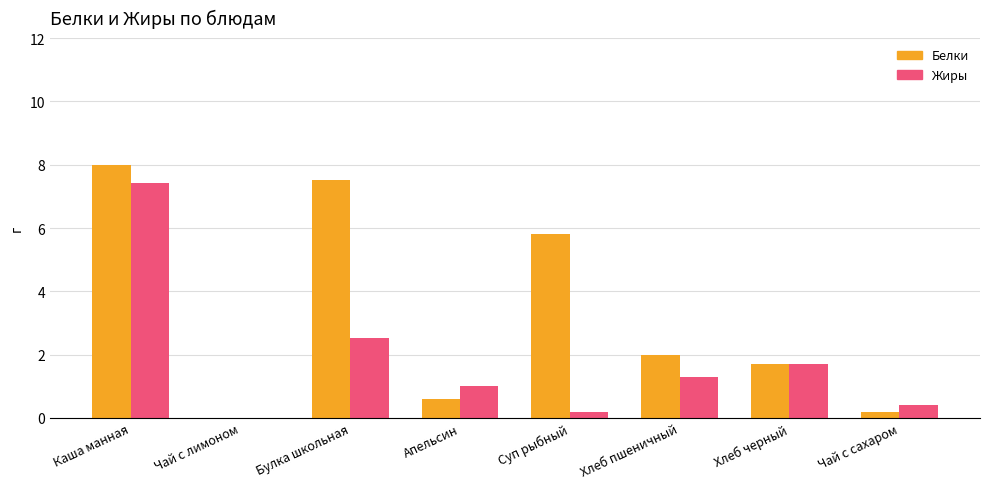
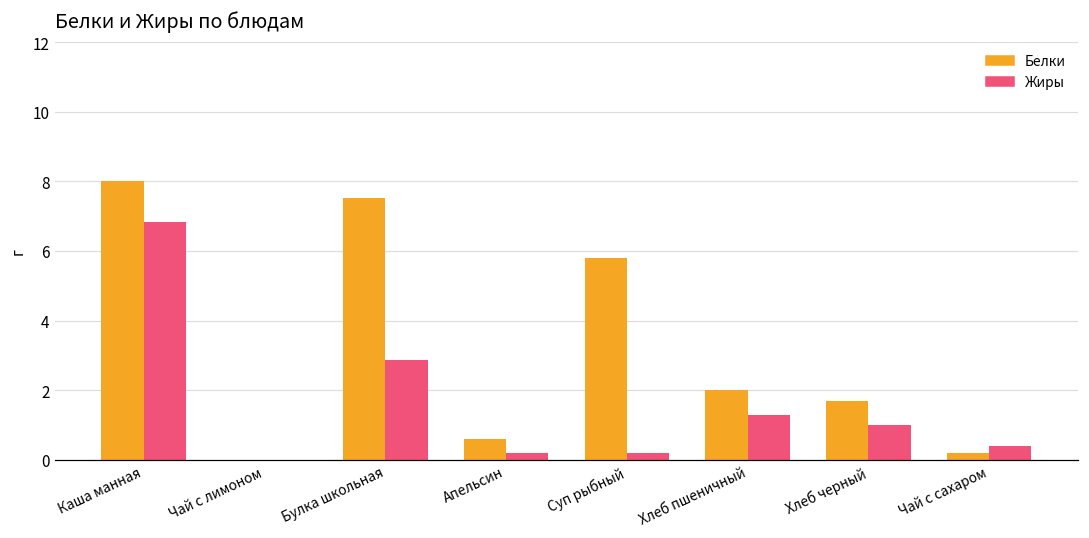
Жиры, Каша манная: 7.4 -> 6.8
Жиры, Булка школьная: 2.5 -> 2.9
Жиры, Апельсин: 1.0 -> 0.2
Жиры, Хлеб черный: 1.7 -> 1.0
